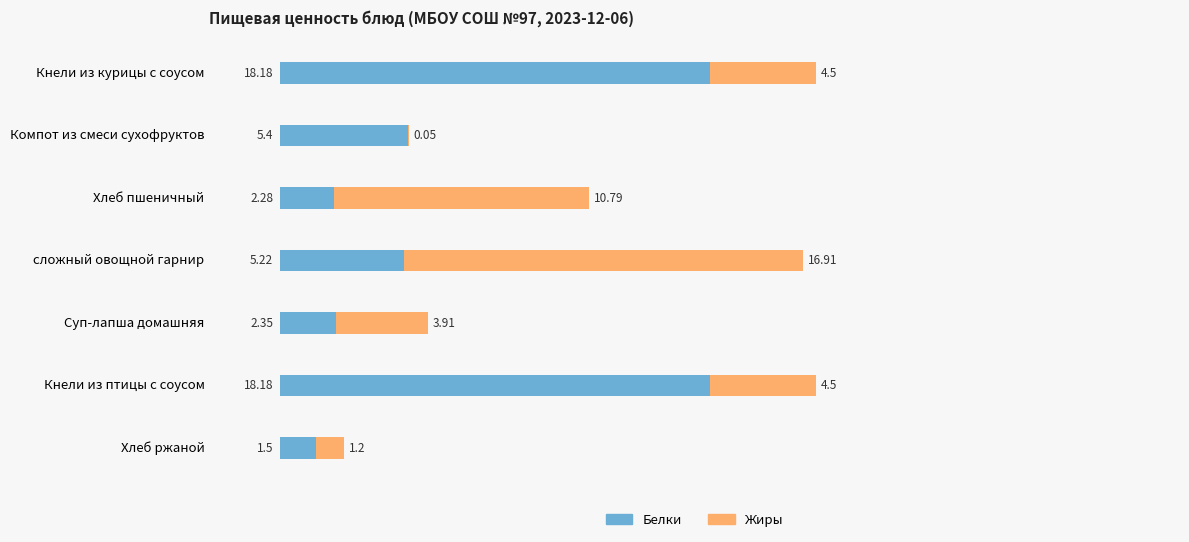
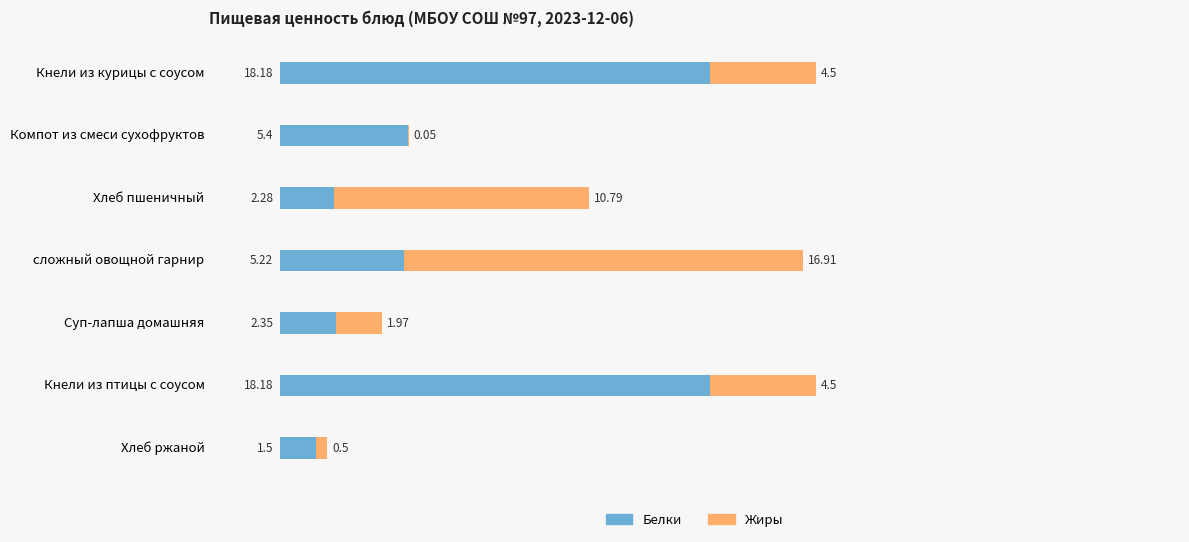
Жиры, Суп-лапша домашняя: 3.91 -> 1.97
Жиры, Хлеб ржаной: 1.2 -> 0.5
